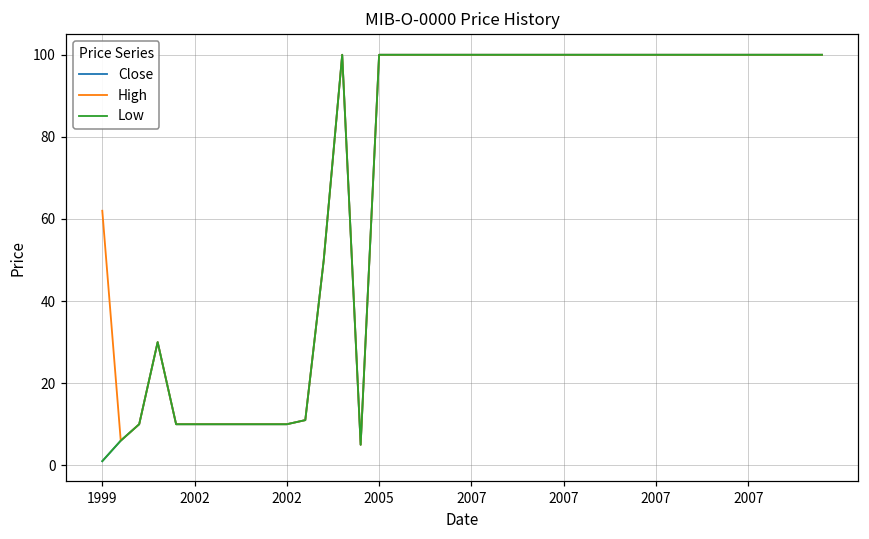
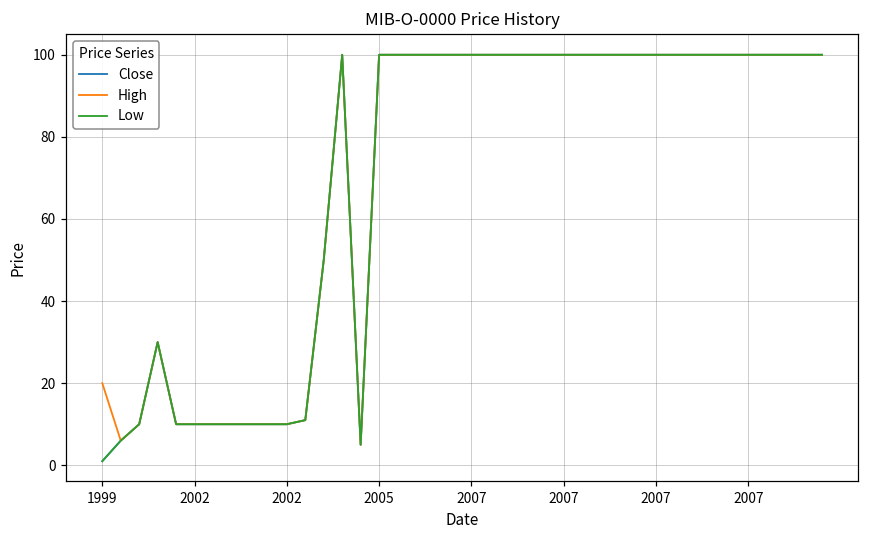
High, 1999: 62 -> 20
